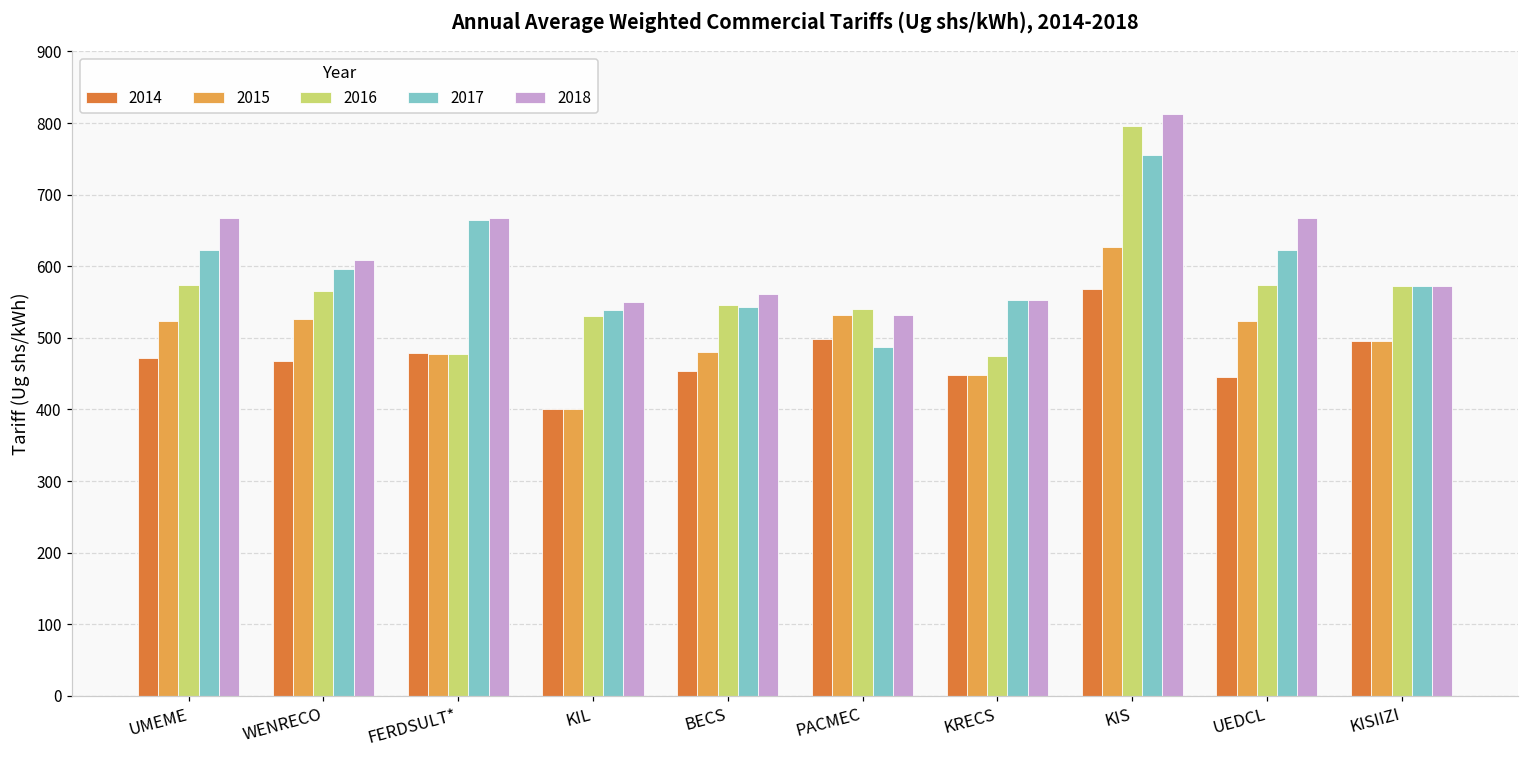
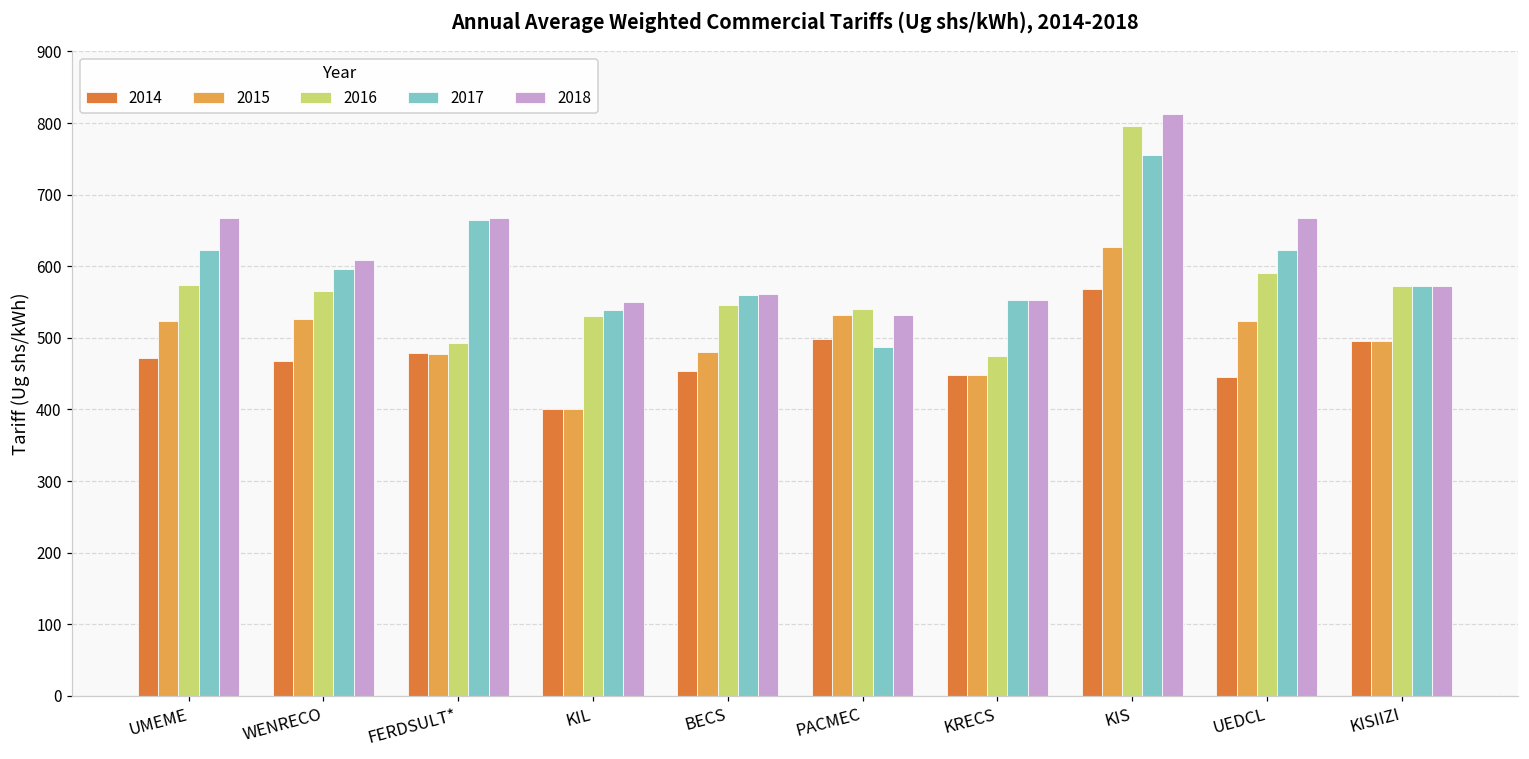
2016, FERDSULT*: 480 -> 490
2017, BECS: 540 -> 560
2016, UEDCL: 570 -> 590
